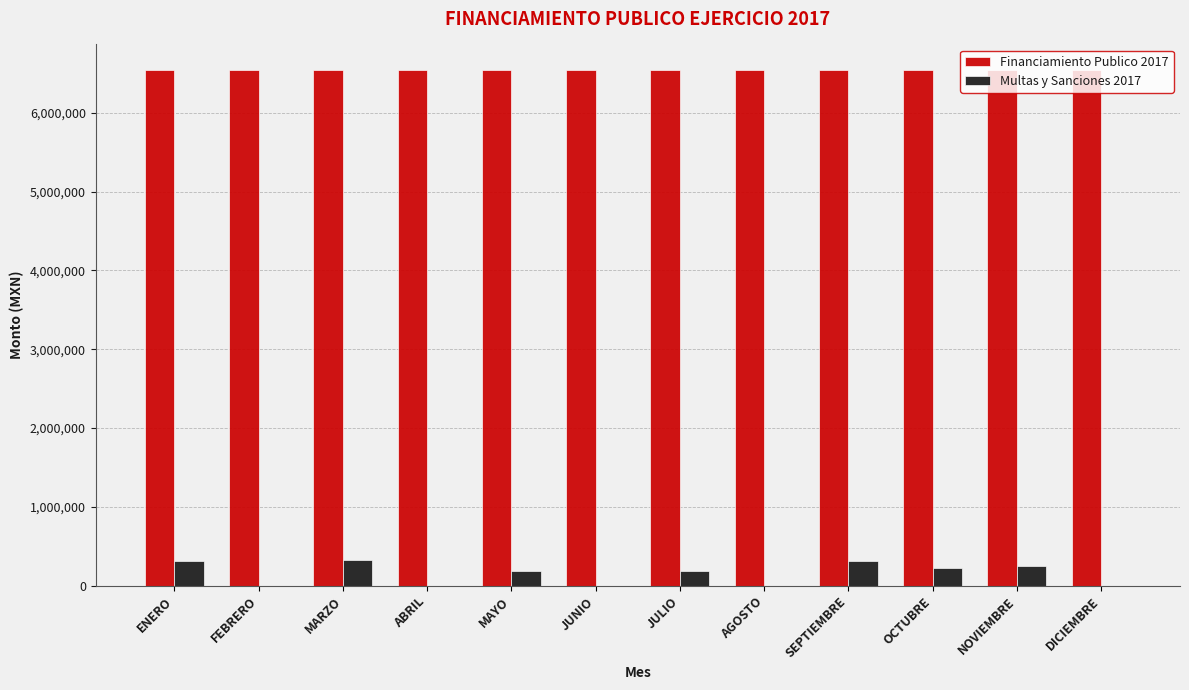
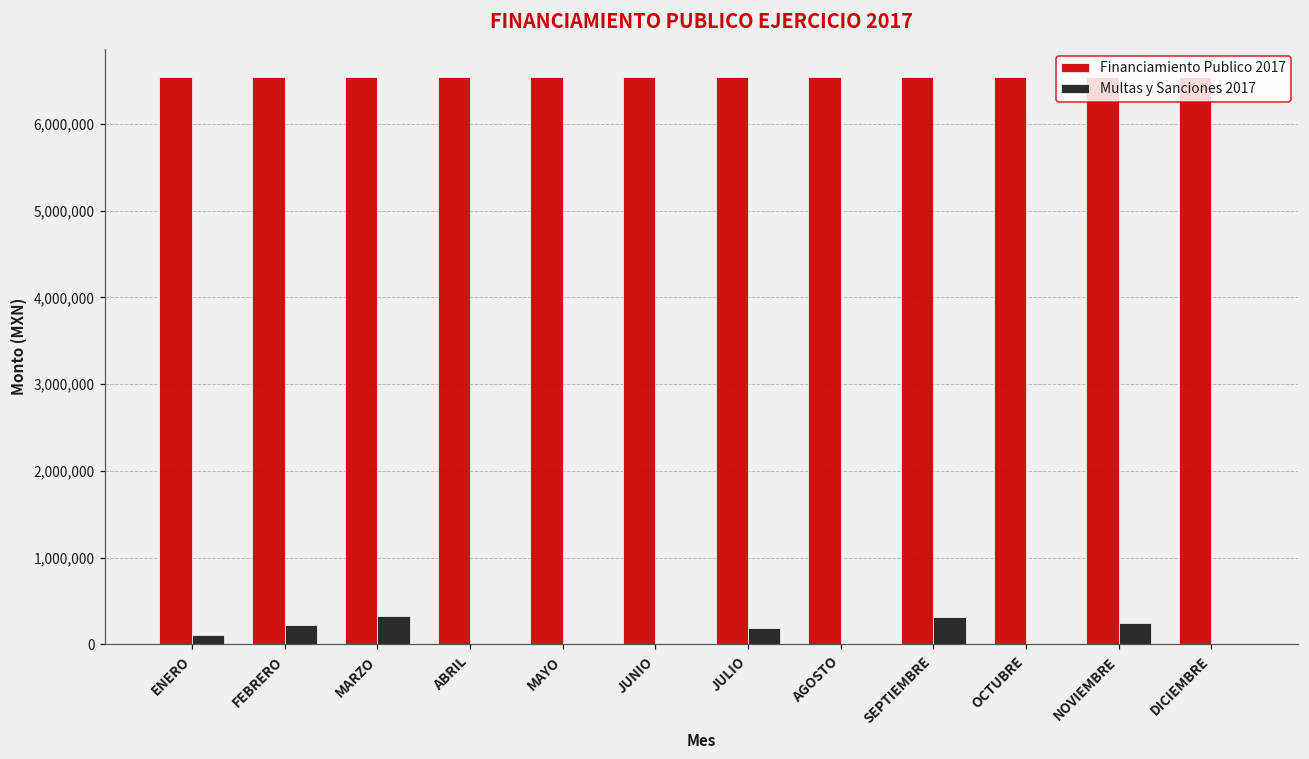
Multas y Sanciones 2017, ENERO: 300,000 -> 100,000
Multas y Sanciones 2017, FEBRERO: 0 -> 200,000
Multas y Sanciones 2017, MAYO: 200,000 -> 0
Multas y Sanciones 2017, OCTUBRE: 200,000 -> 0
